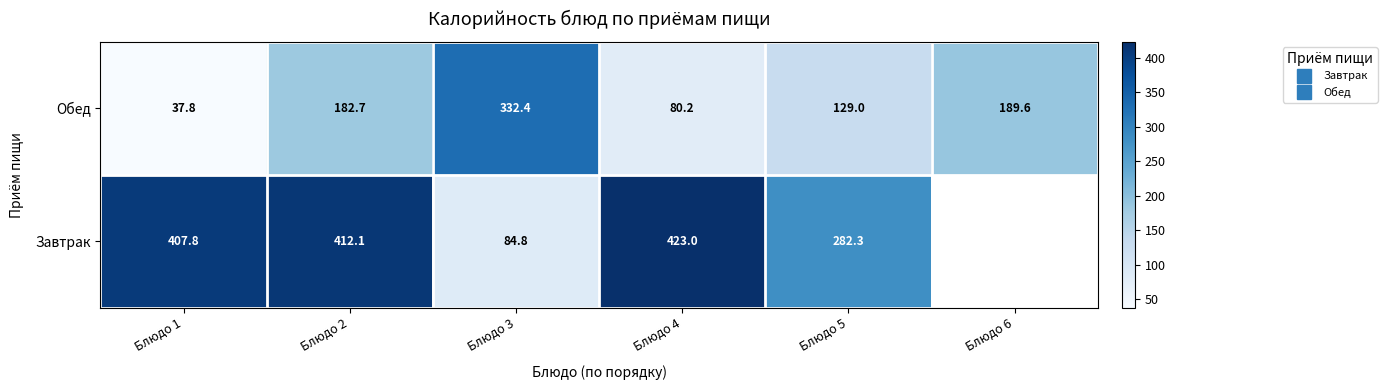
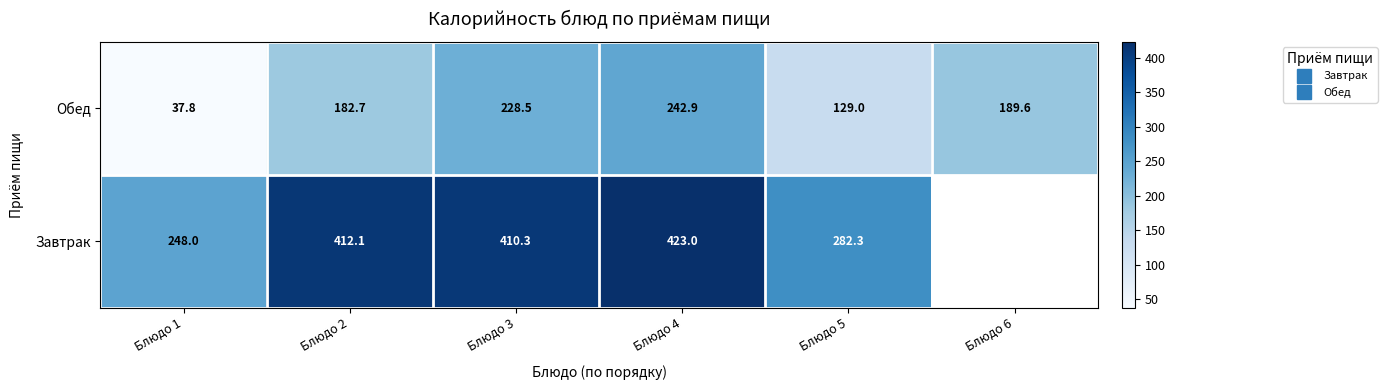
Обед, Блюдо 3: 332.4 -> 228.5
Обед, Блюдо 4: 80.2 -> 242.9
Завтрак, Блюдо 1: 407.8 -> 248.0
Завтрак, Блюдо 3: 84.8 -> 410.3
